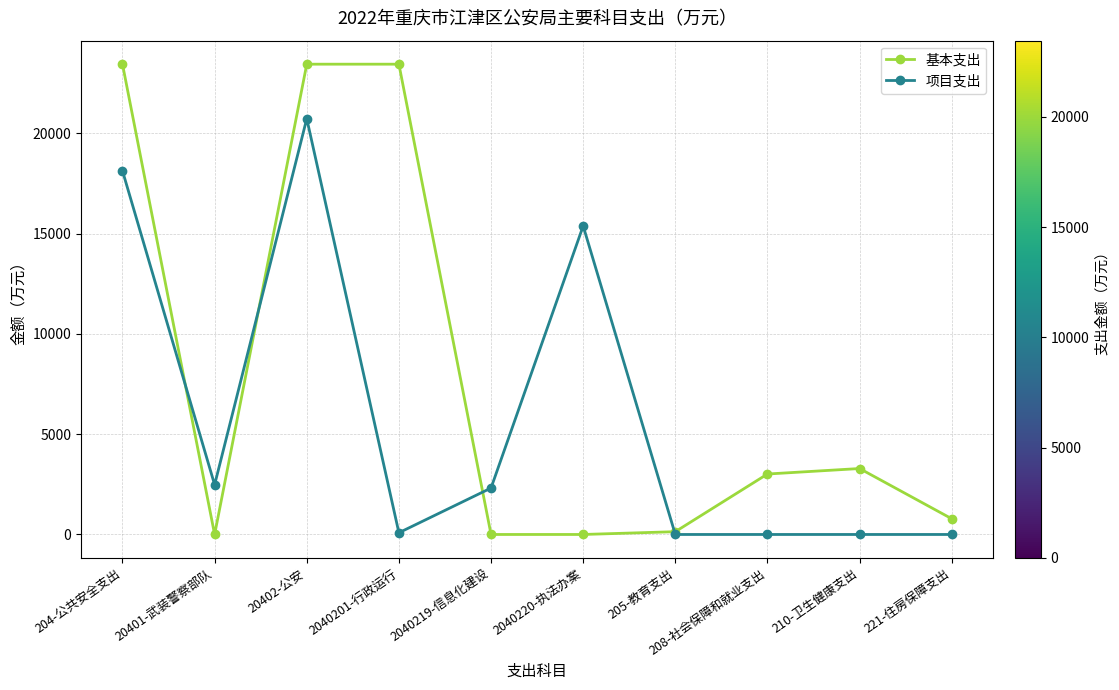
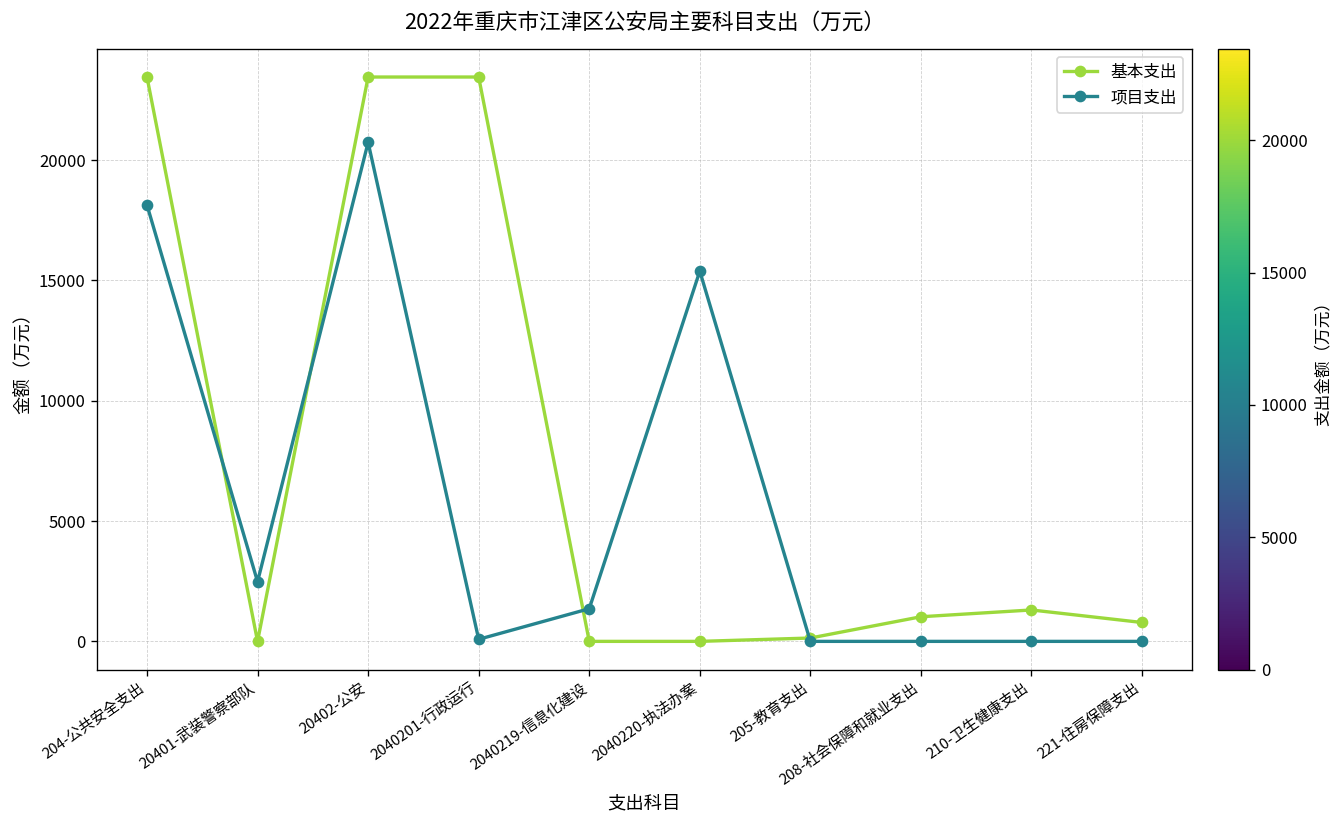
项目支出, 2040219-信息化建设: 2300 -> 1400
基本支出, 208-社会保障和就业支出: 3000 -> 1000
基本支出, 210-卫生健康支出: 3300 -> 1300
